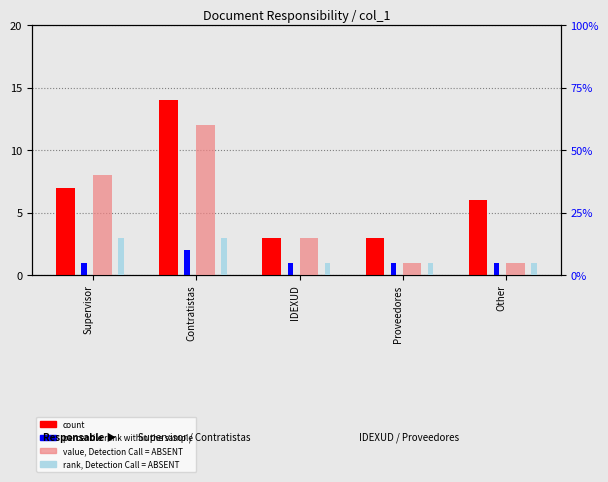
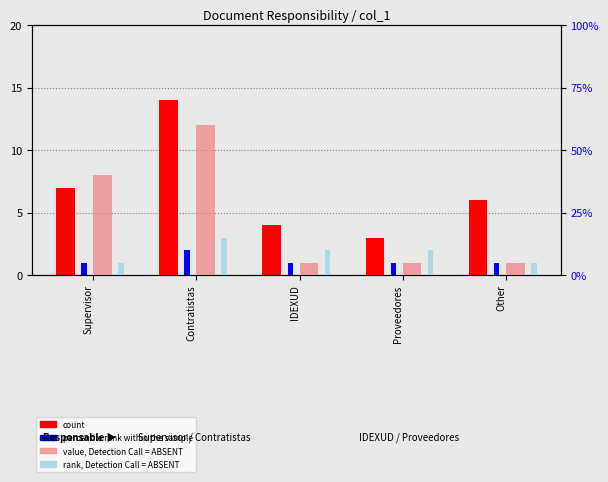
count, IDEXUD: 3 -> 4
rank, Detection Call = ABSENT, Supervisor: 15% -> 5%
value, Detection Call = ABSENT, IDEXUD: 15% -> 5%
rank, Detection Call = ABSENT, IDEXUD: 5% -> 10%
rank, Detection Call = ABSENT, Proveedores: 5% -> 10%
